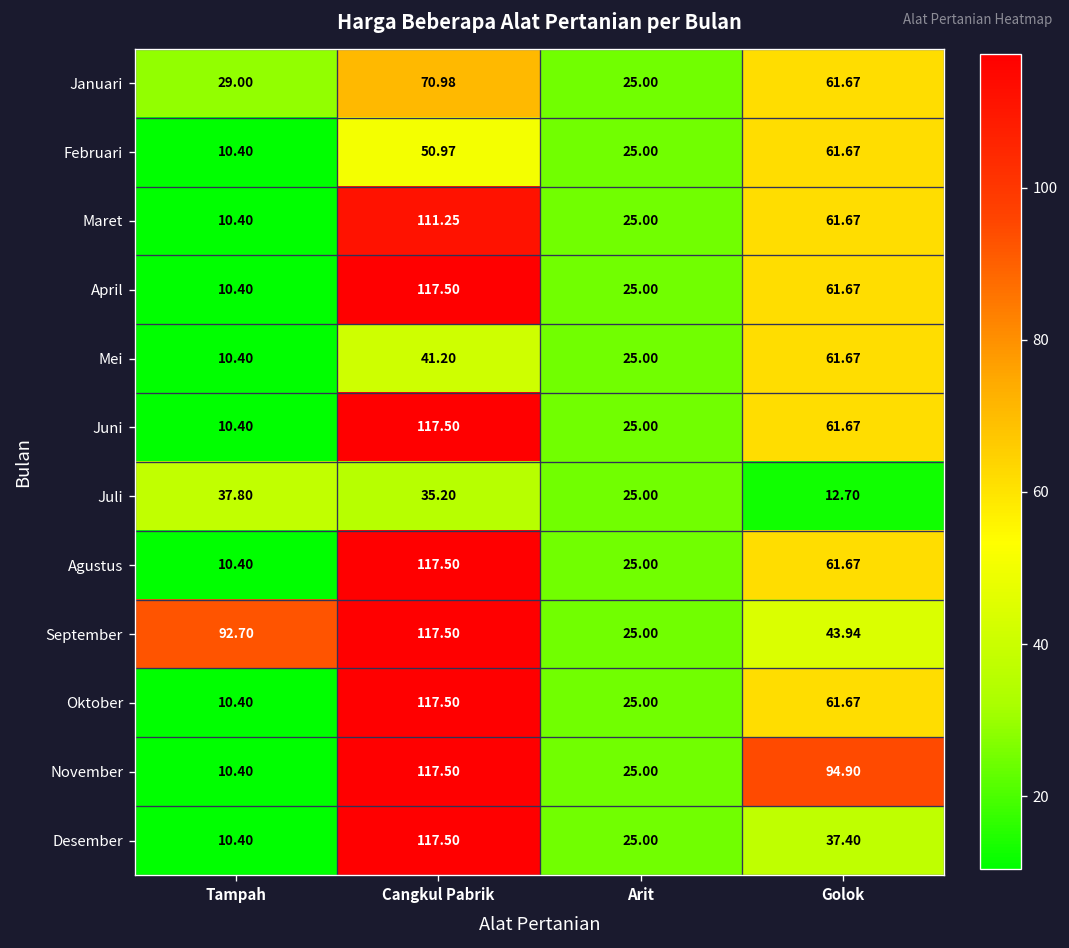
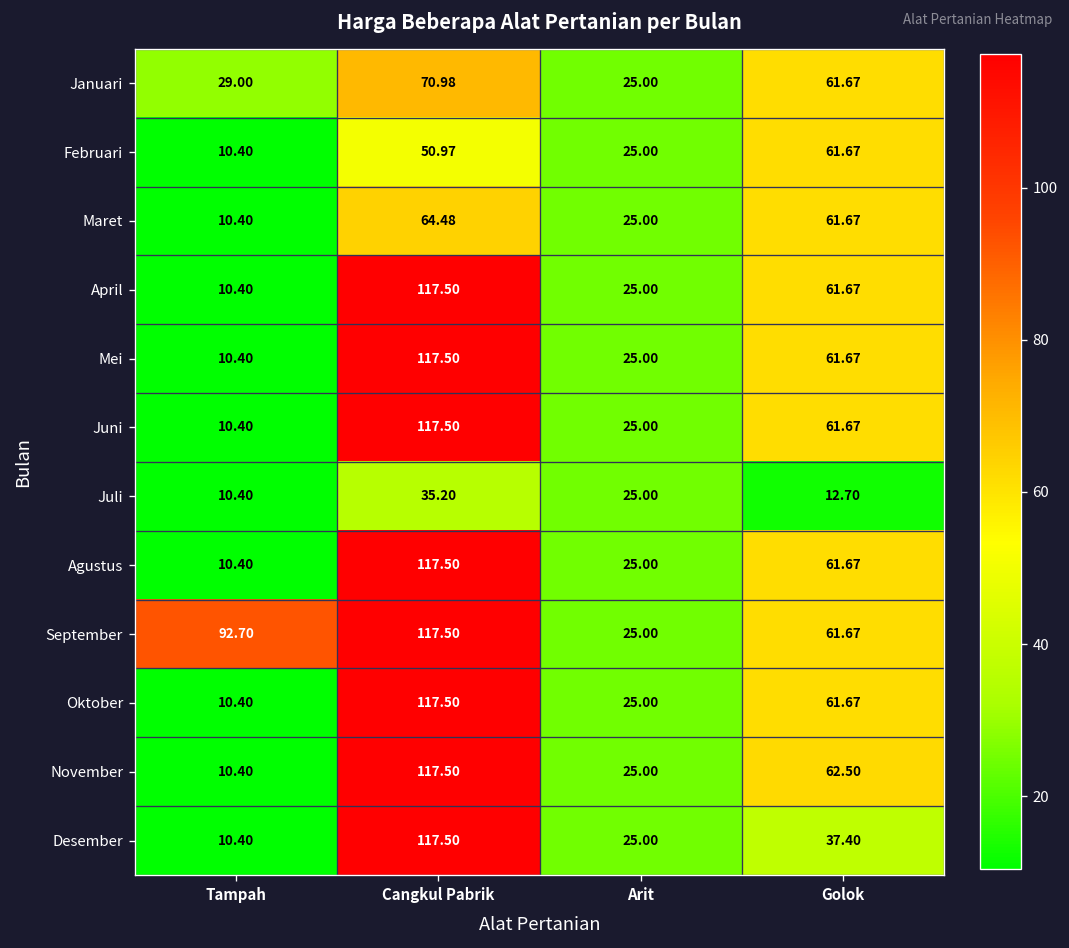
Maret, Cangkul Pabrik: 111.25 -> 64.48
Mei, Cangkul Pabrik: 41.20 -> 117.50
Juli, Tampah: 37.80 -> 10.40
September, Golok: 43.94 -> 61.67
November, Golok: 94.90 -> 62.50
